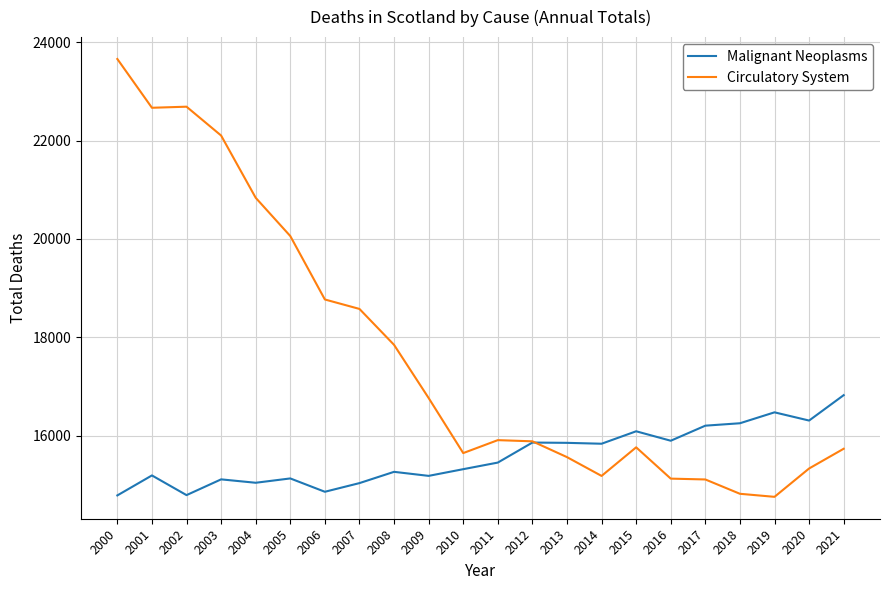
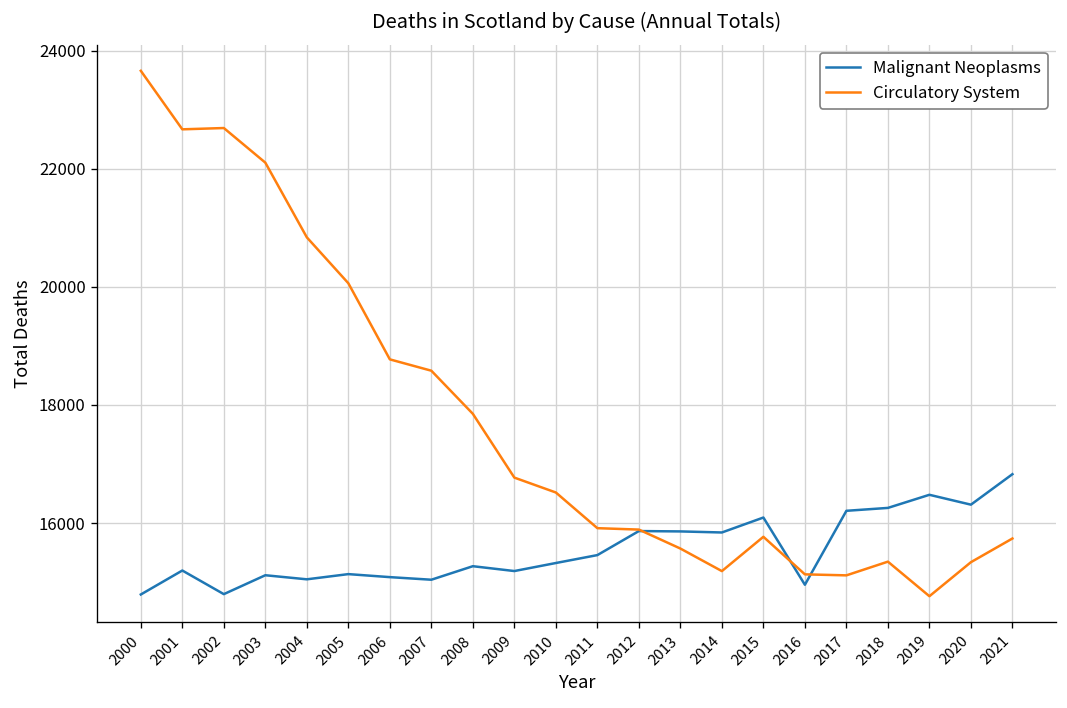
Malignant Neoplasms, 2006: 14900 -> 15100
Circulatory System, 2010: 15700 -> 16500
Malignant Neoplasms, 2016: 15900 -> 15000
Circulatory System, 2018: 14800 -> 15300
